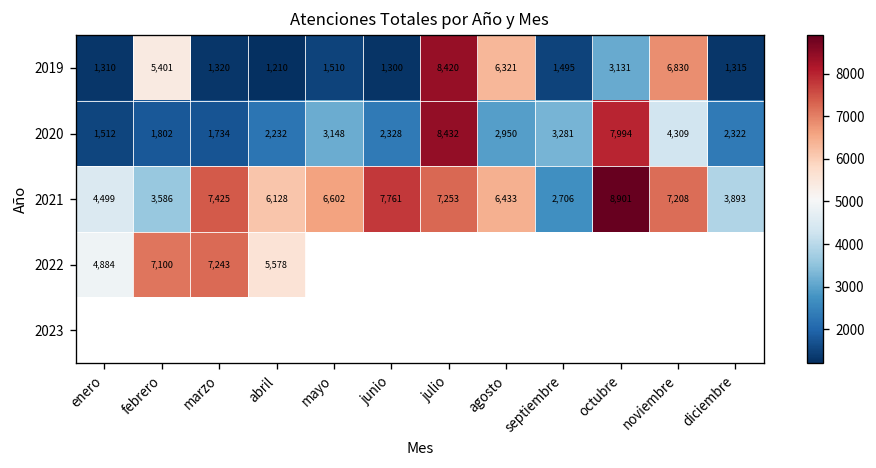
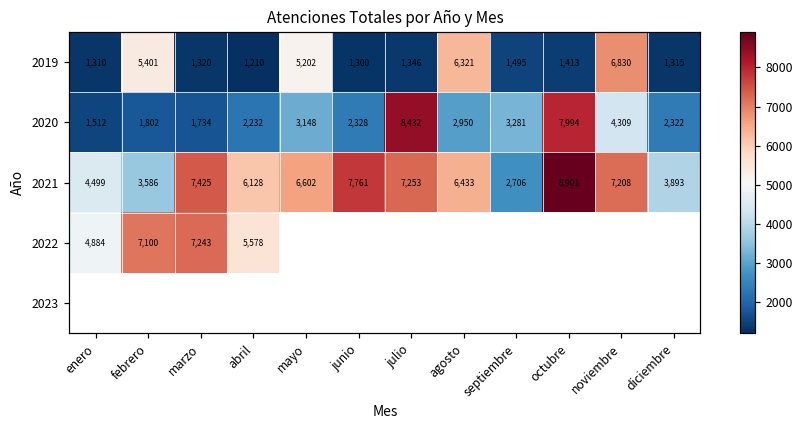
2019, mayo: 1,510 -> 5,202
2019, julio: 8,420 -> 1,346
2019, octubre: 3,131 -> 1,413
